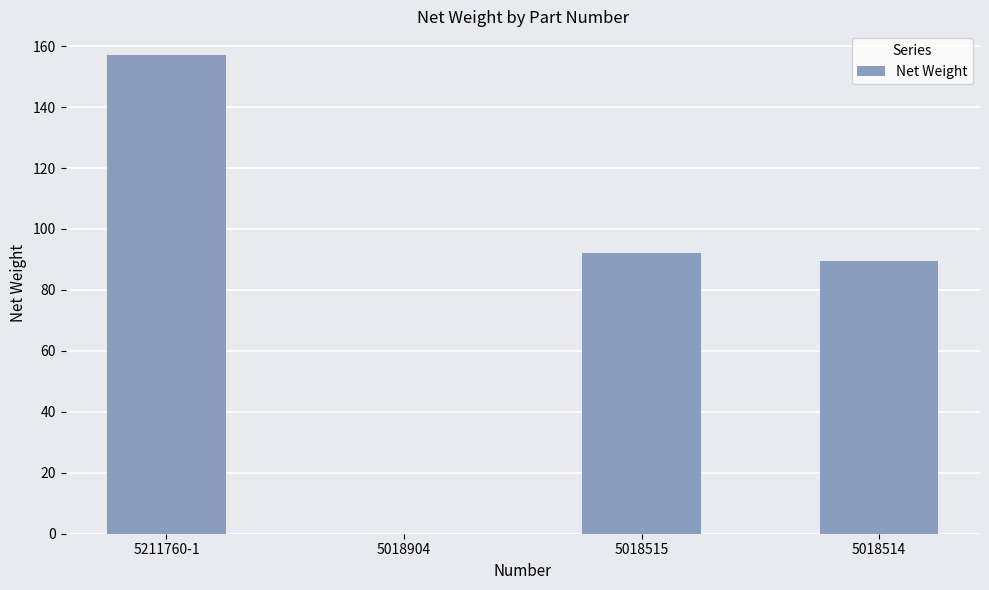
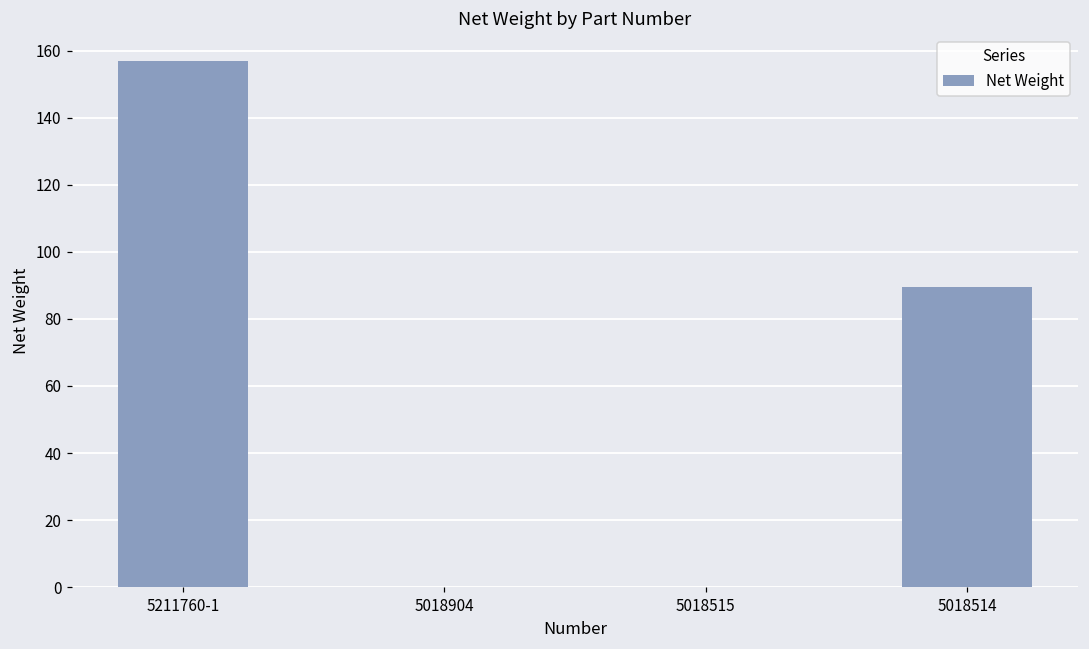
5018515: 92 -> 0
